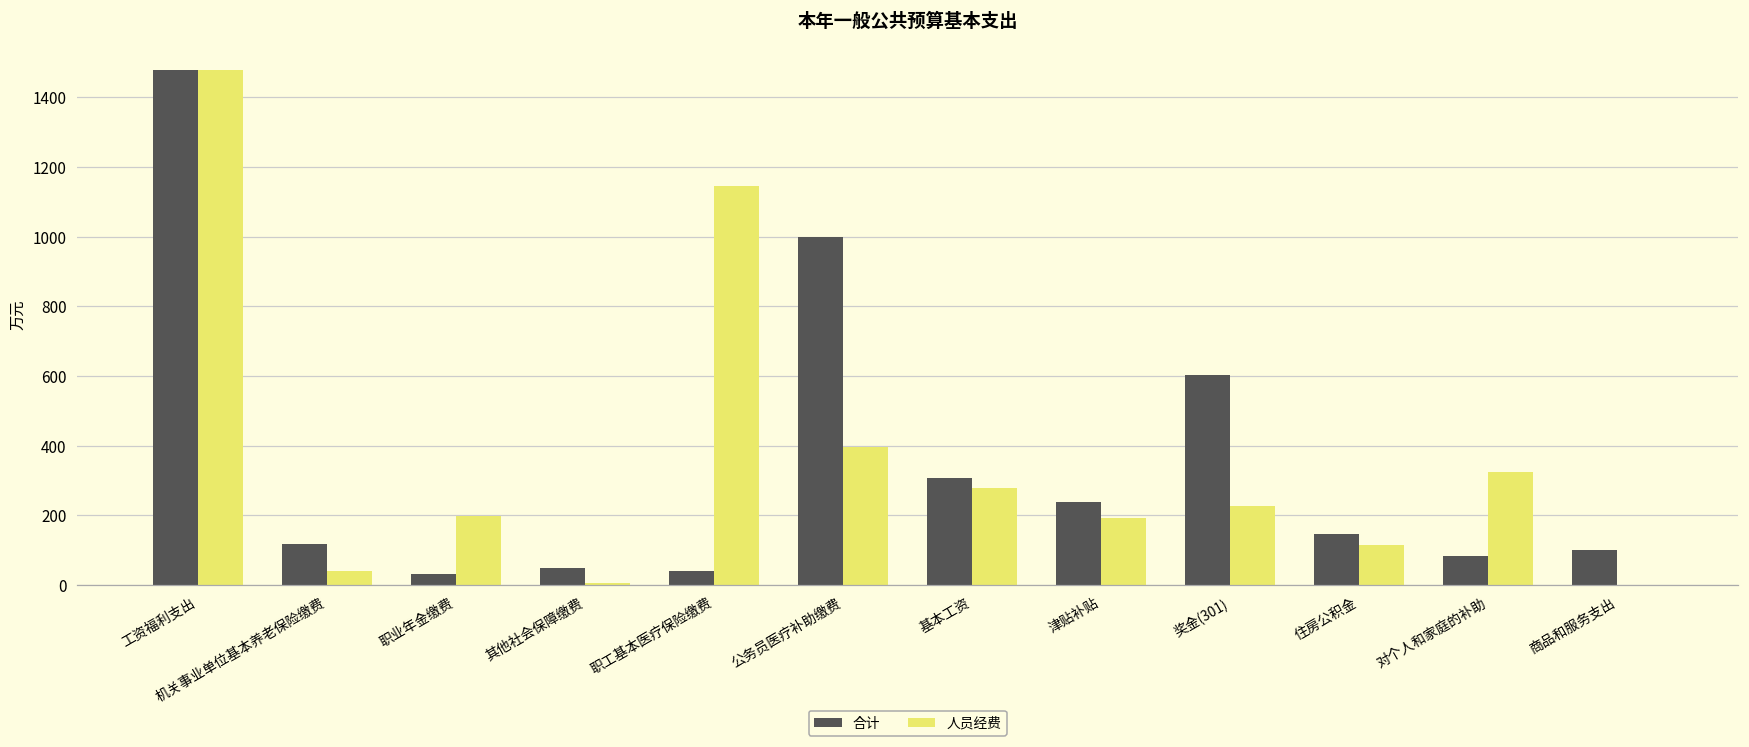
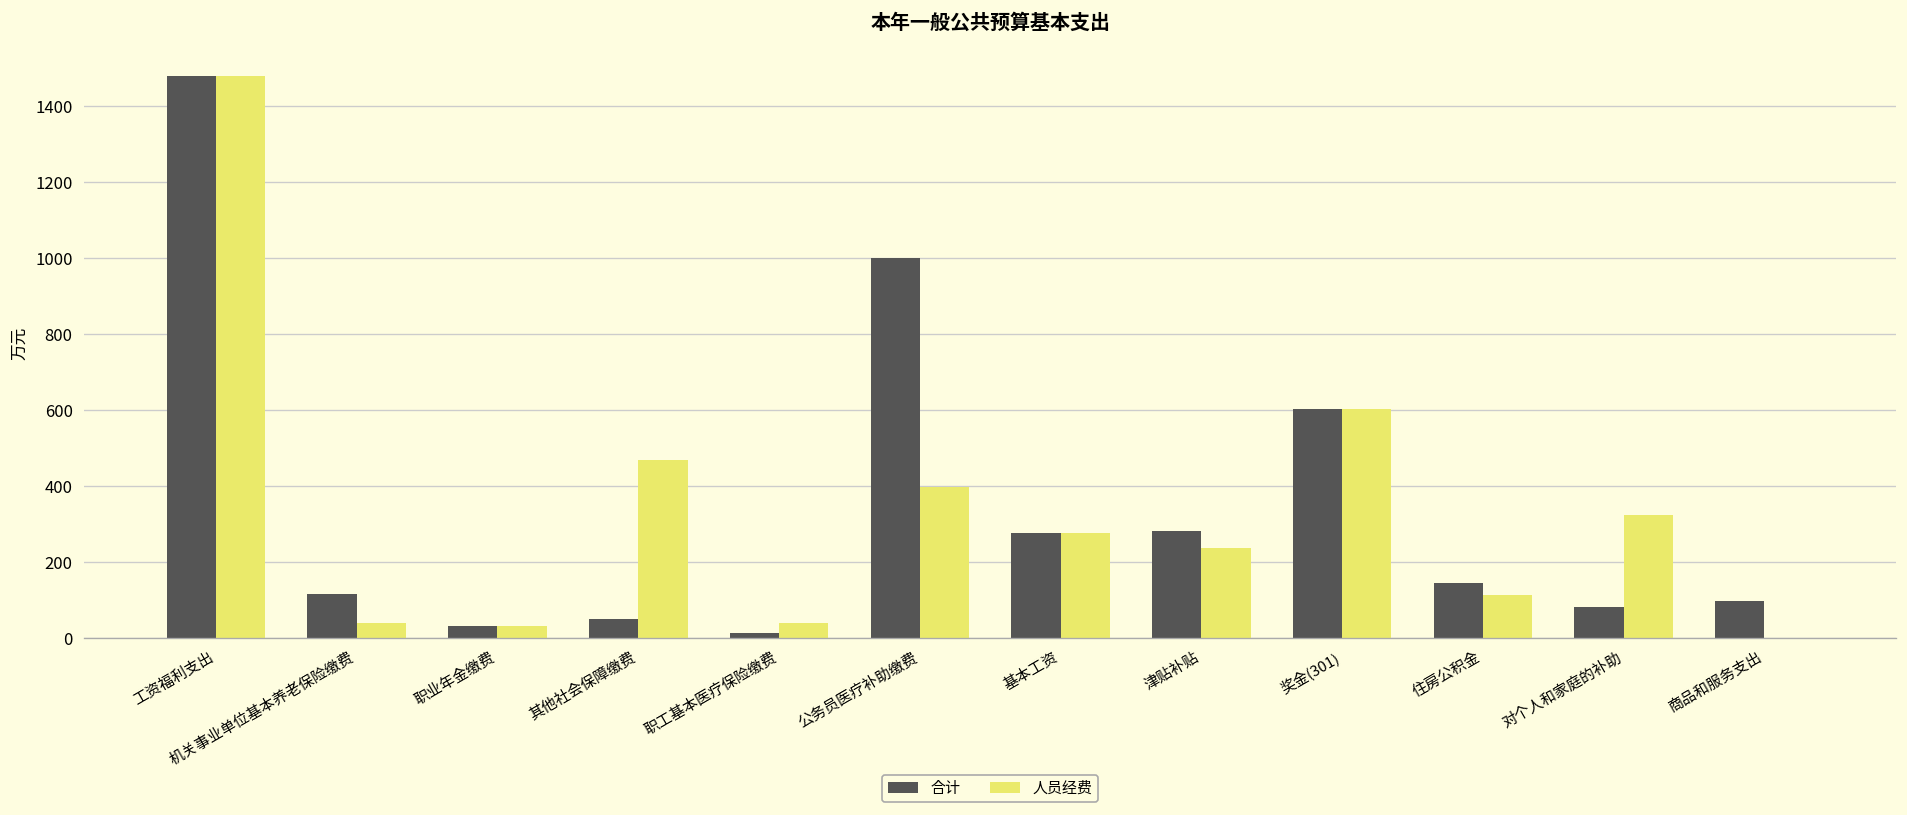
人员经费, 职业年金缴费: 200 -> 30
人员经费, 其他社会保障缴费: 10 -> 470
合计, 职工基本医疗保险缴费: 40 -> 10
人员经费, 职工基本医疗保险缴费: 1150 -> 40
合计, 基本工资: 310 -> 280
合计, 津贴补贴: 240 -> 280
人员经费, 津贴补贴: 190 -> 240
人员经费, 奖金(301): 230 -> 600
